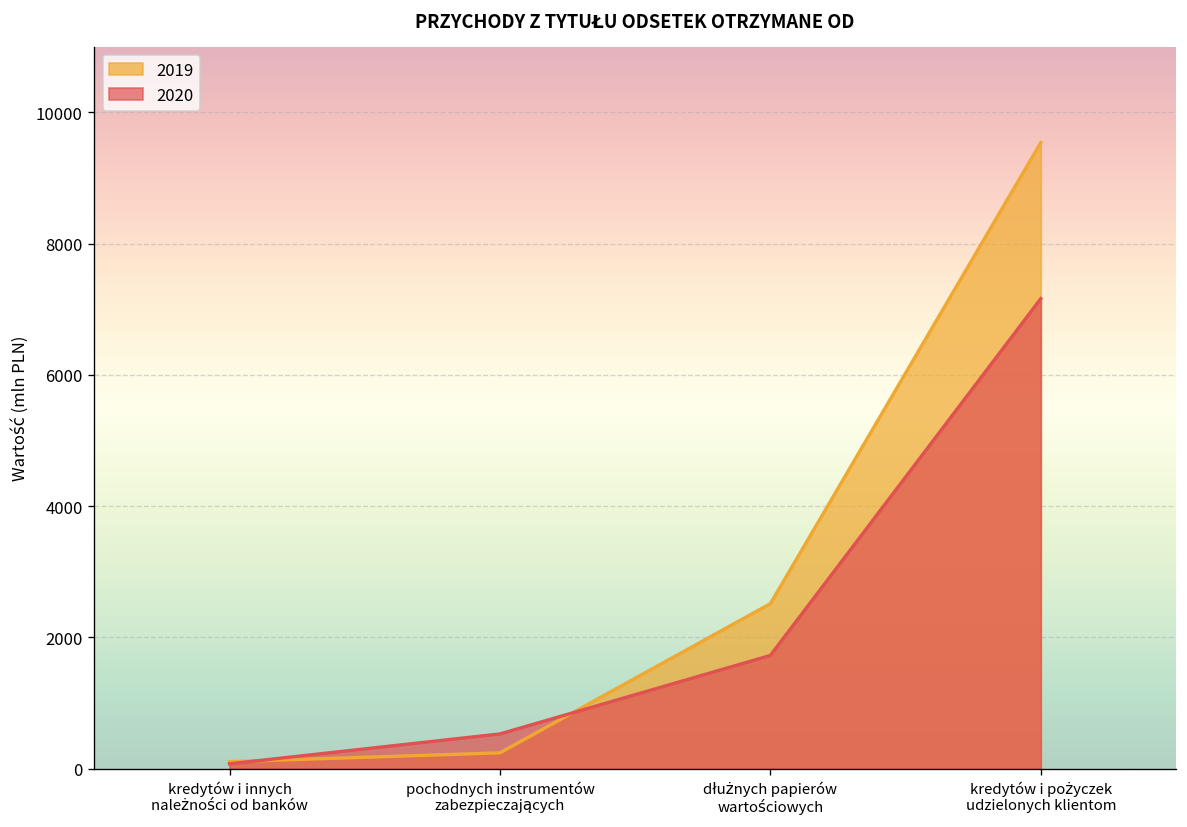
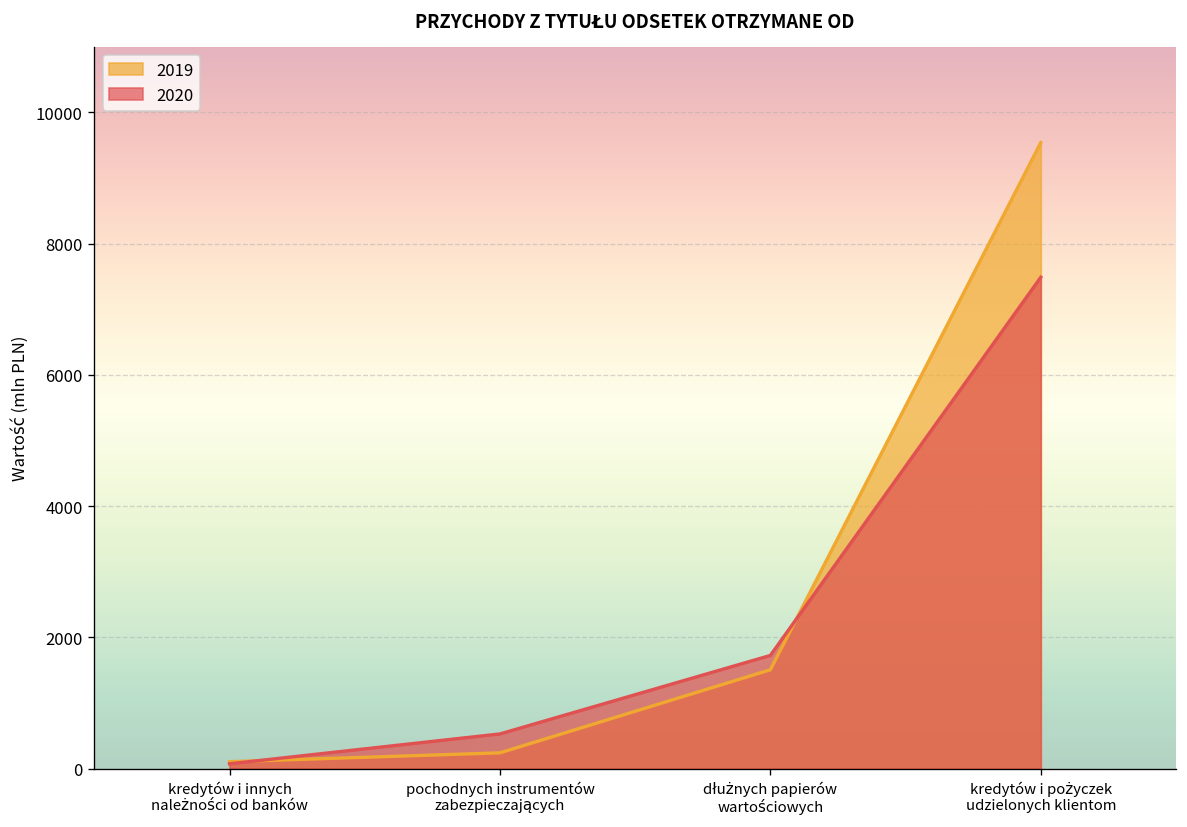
2019, dłużnych papierów wartościowych: 2500 -> 1500
2020, kredytów i pożyczek udzielonych klientom: 7200 -> 7500
